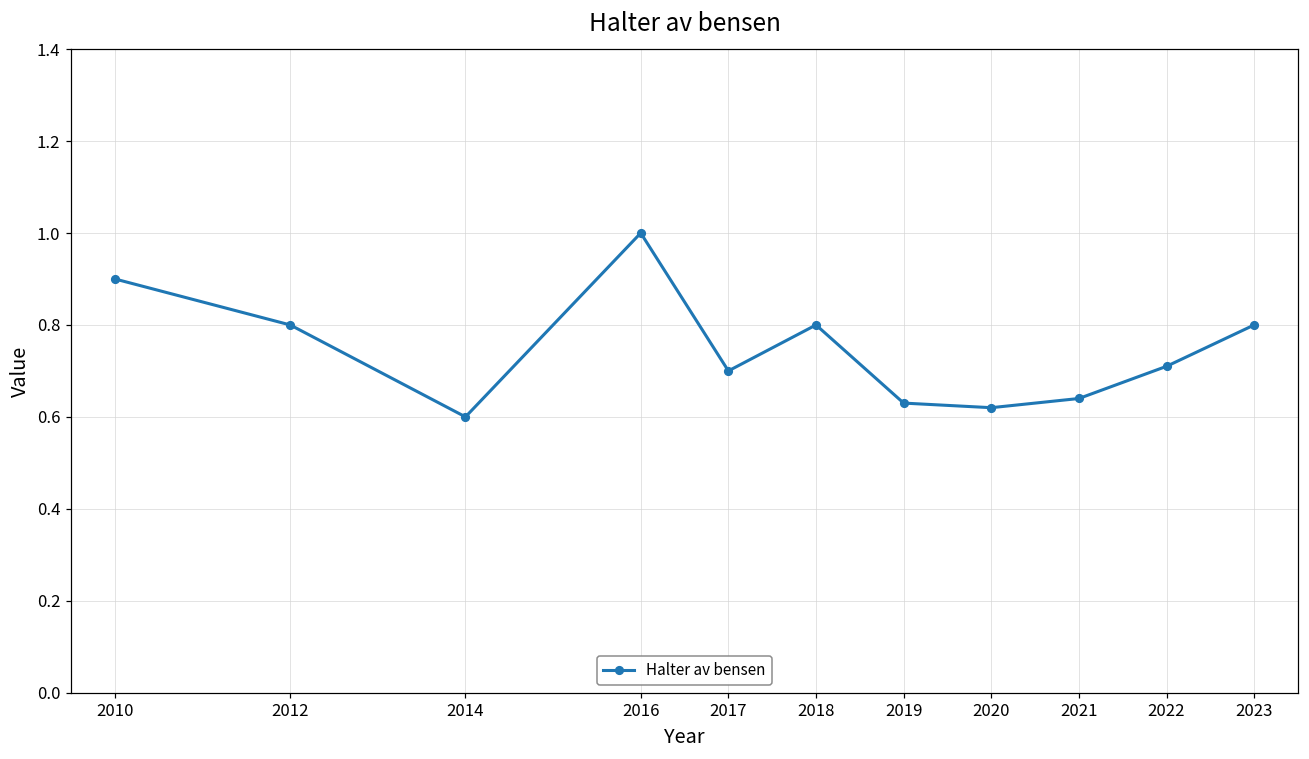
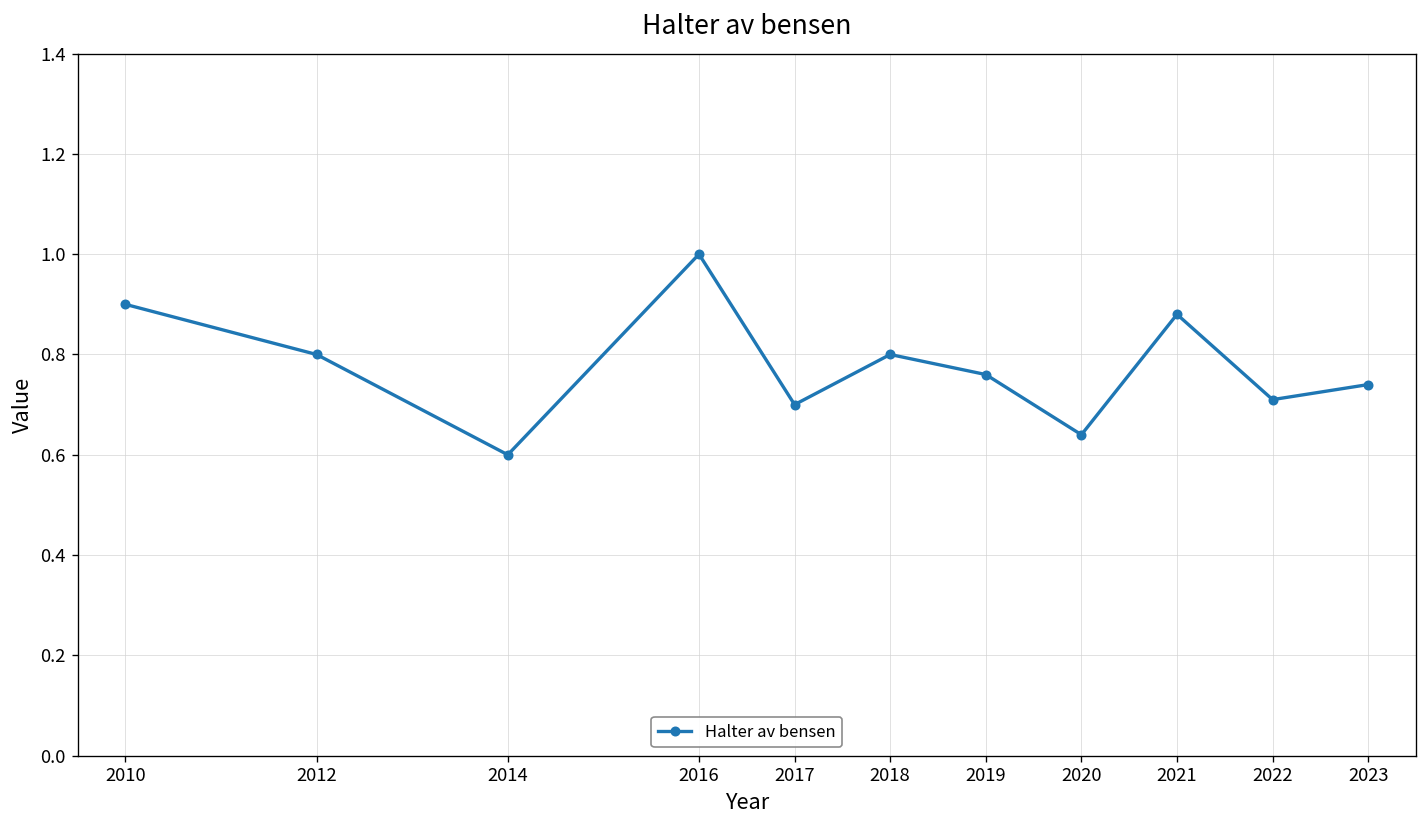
2019: 0.63 -> 0.76
2020: 0.62 -> 0.64
2021: 0.64 -> 0.88
2023: 0.80 -> 0.74
